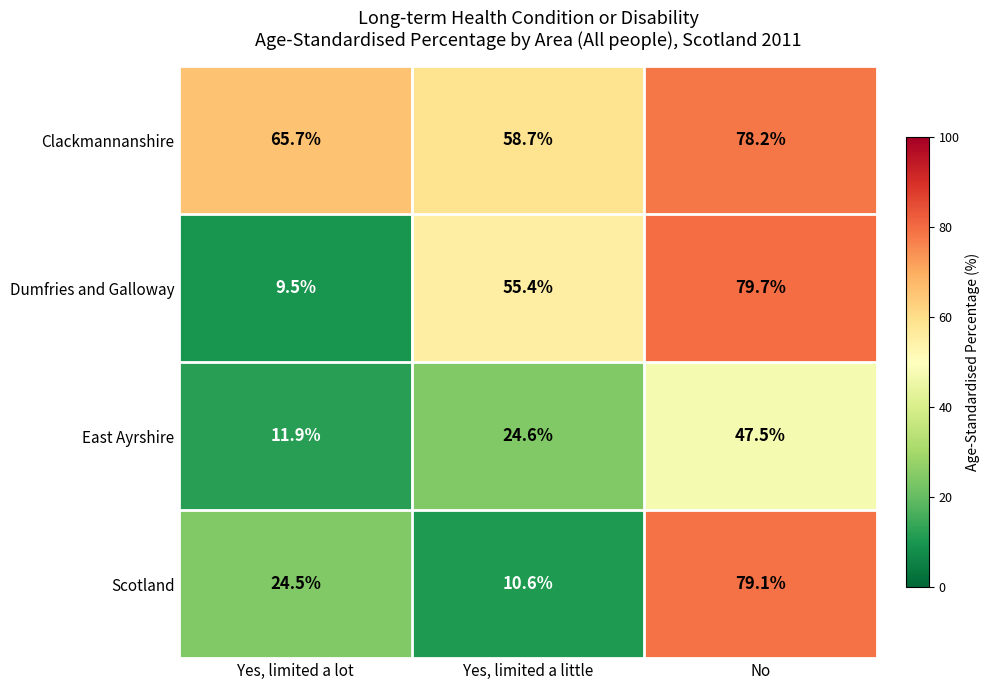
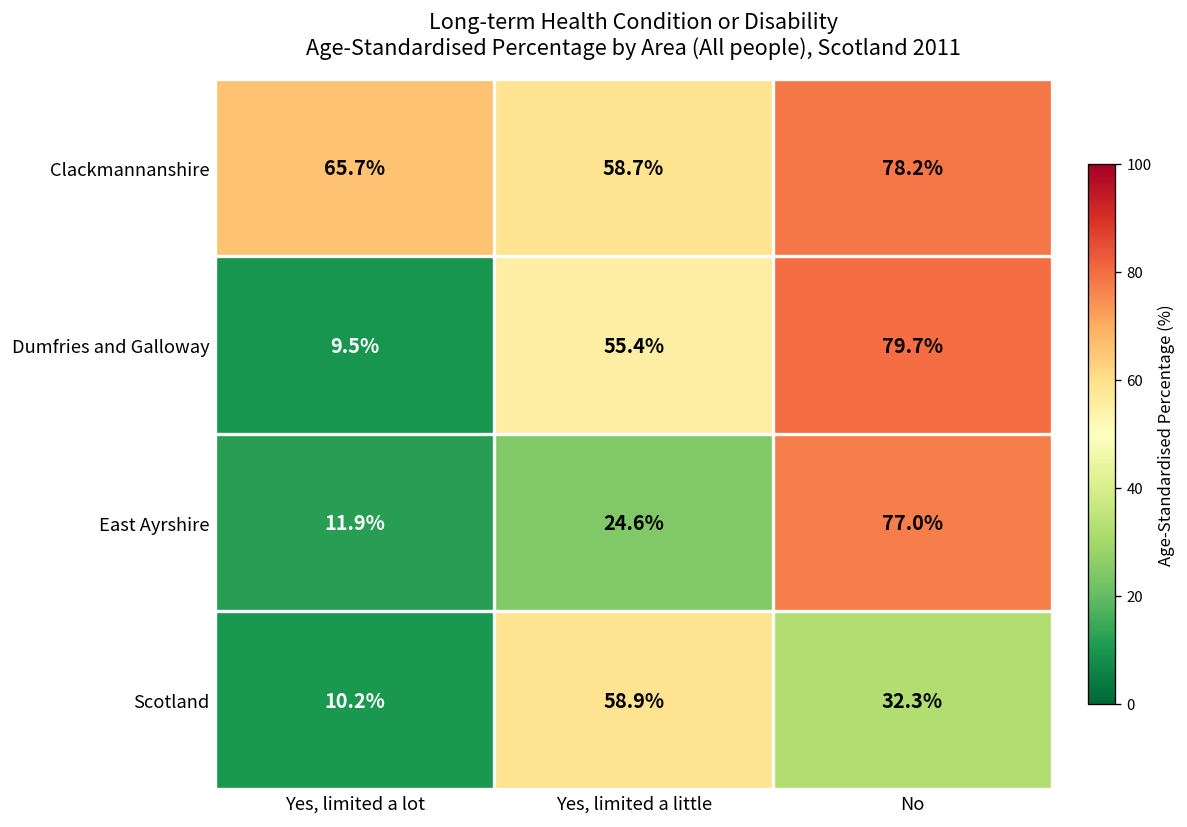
East Ayrshire, No: 47.5% -> 77.0%
Scotland, Yes, limited a lot: 24.5% -> 10.2%
Scotland, Yes, limited a little: 10.6% -> 58.9%
Scotland, No: 79.1% -> 32.3%
